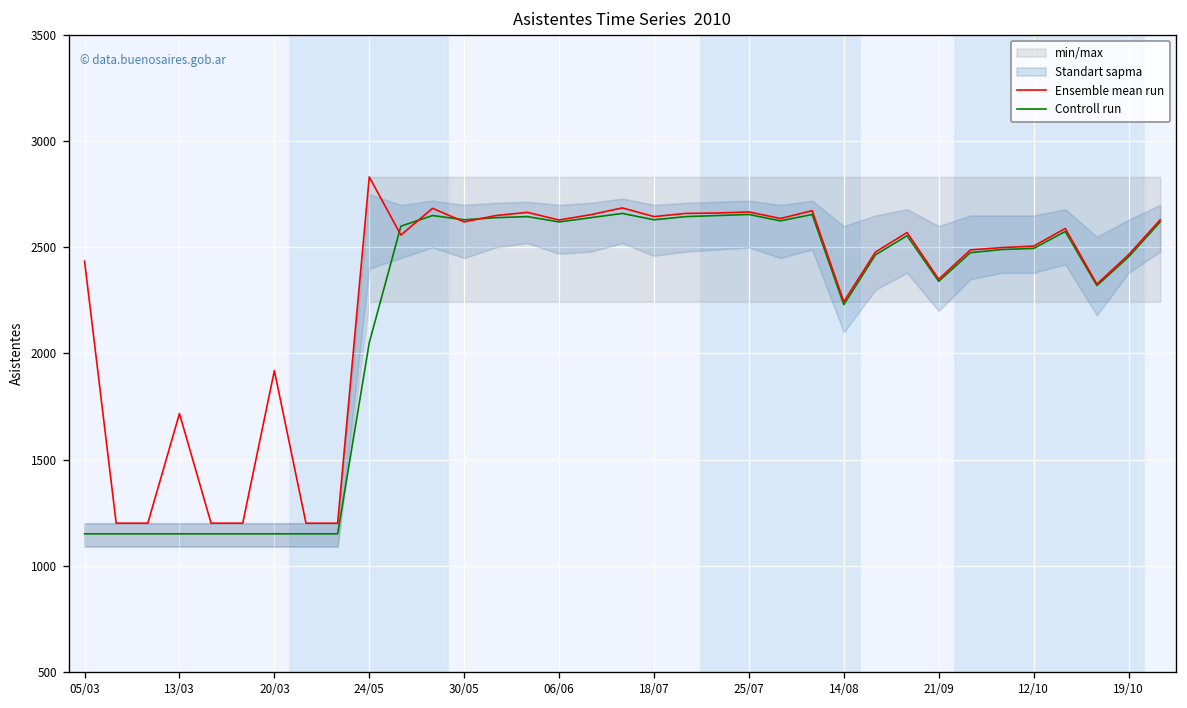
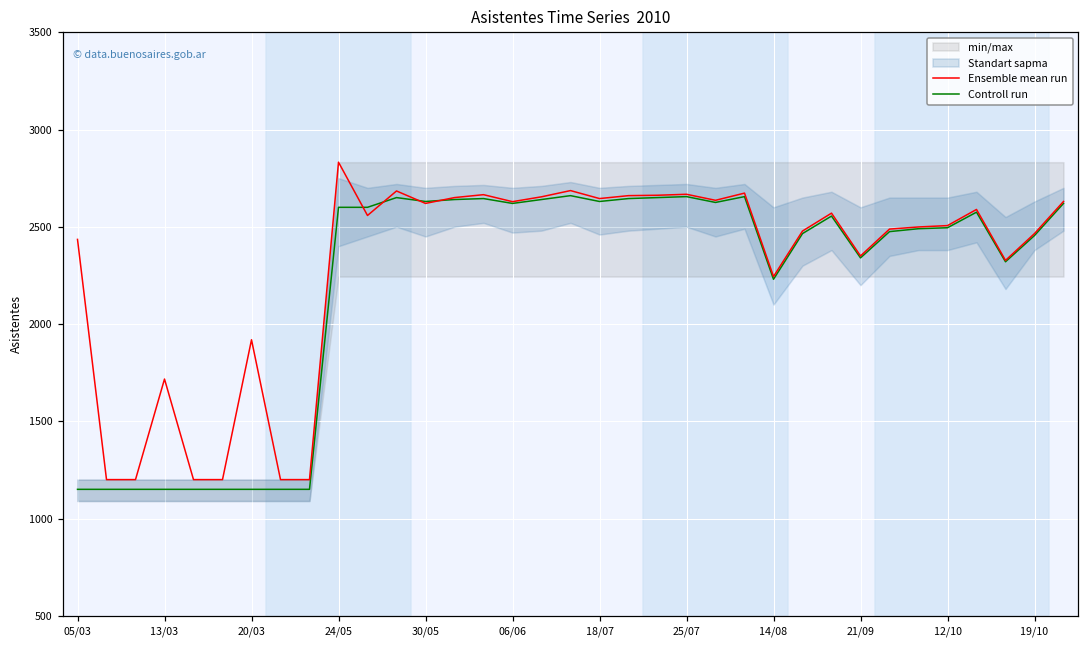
Controll run, 24/05: 2050 -> 2600
